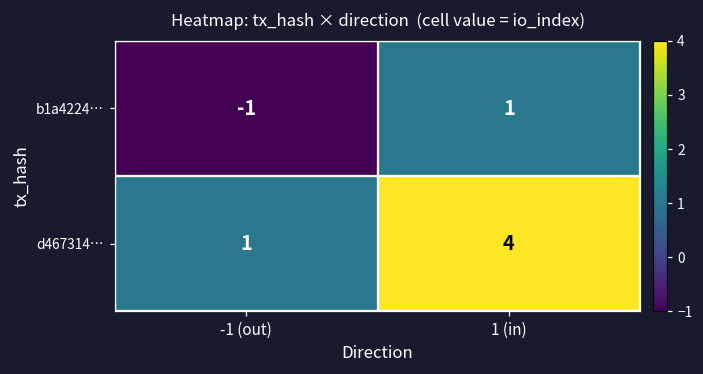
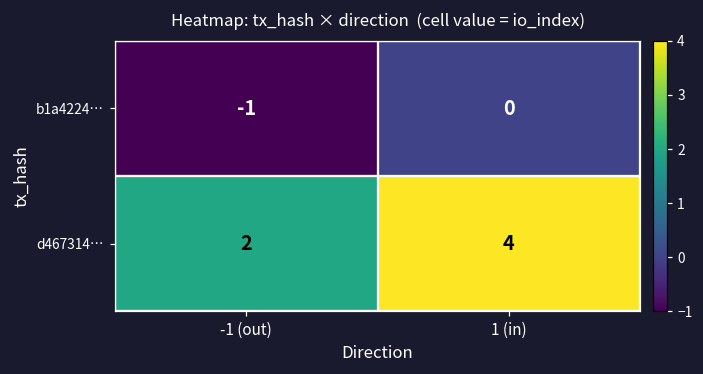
b1a4224…, 1 (in): 1 -> 0
d467314…, -1 (out): 1 -> 2
